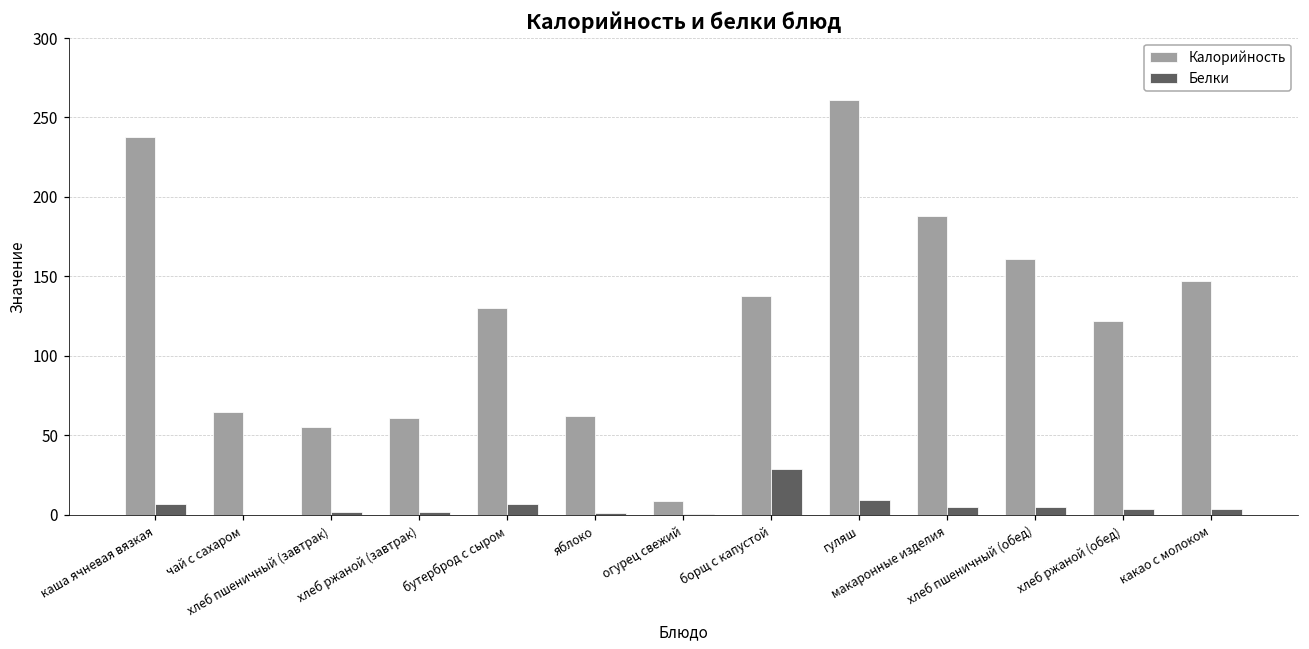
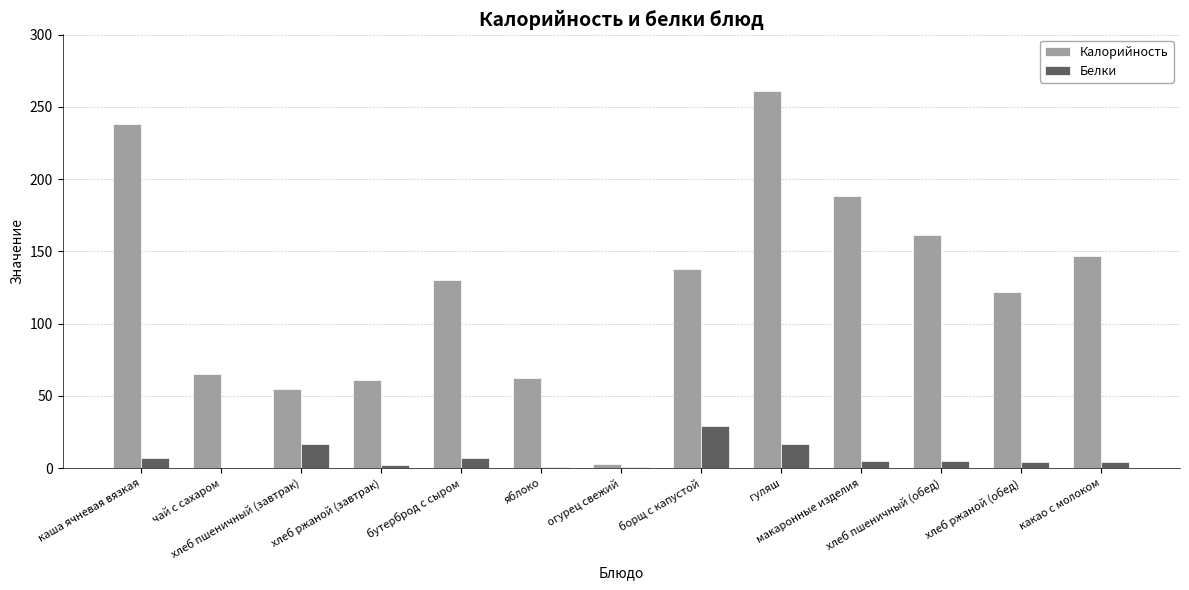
Белки, хлеб пшеничный (завтрак): 2 -> 17
Калорийность, огурец свежий: 9 -> 3
Белки, гуляш: 9 -> 17
